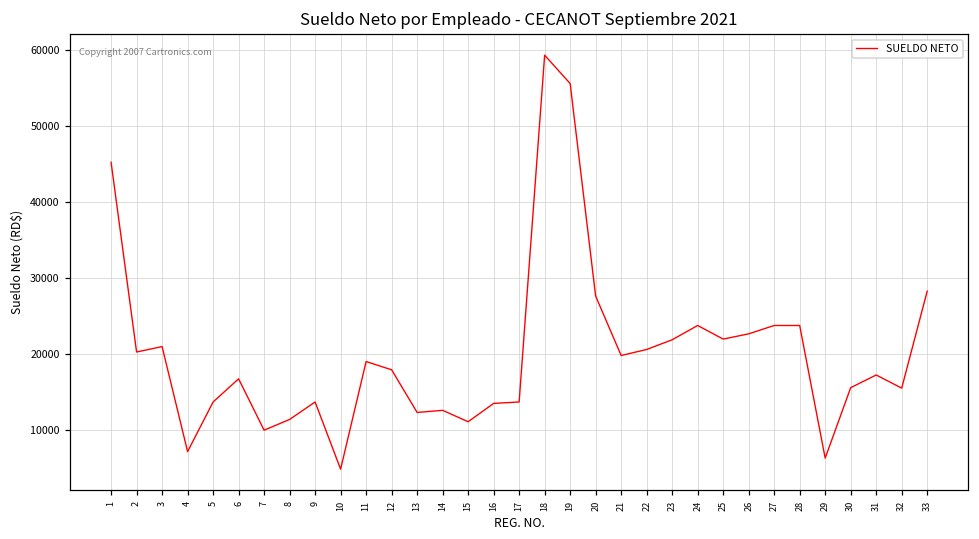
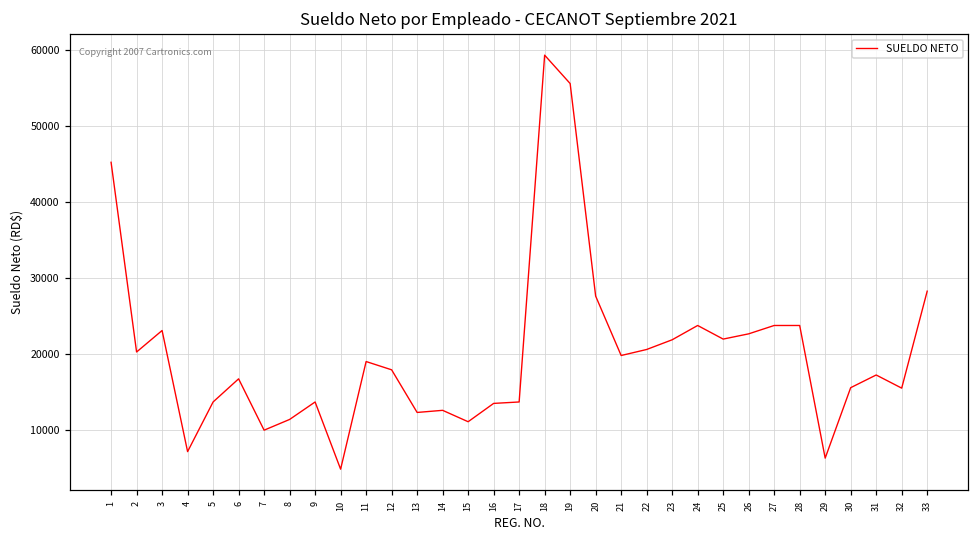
3: 21000 -> 23000
